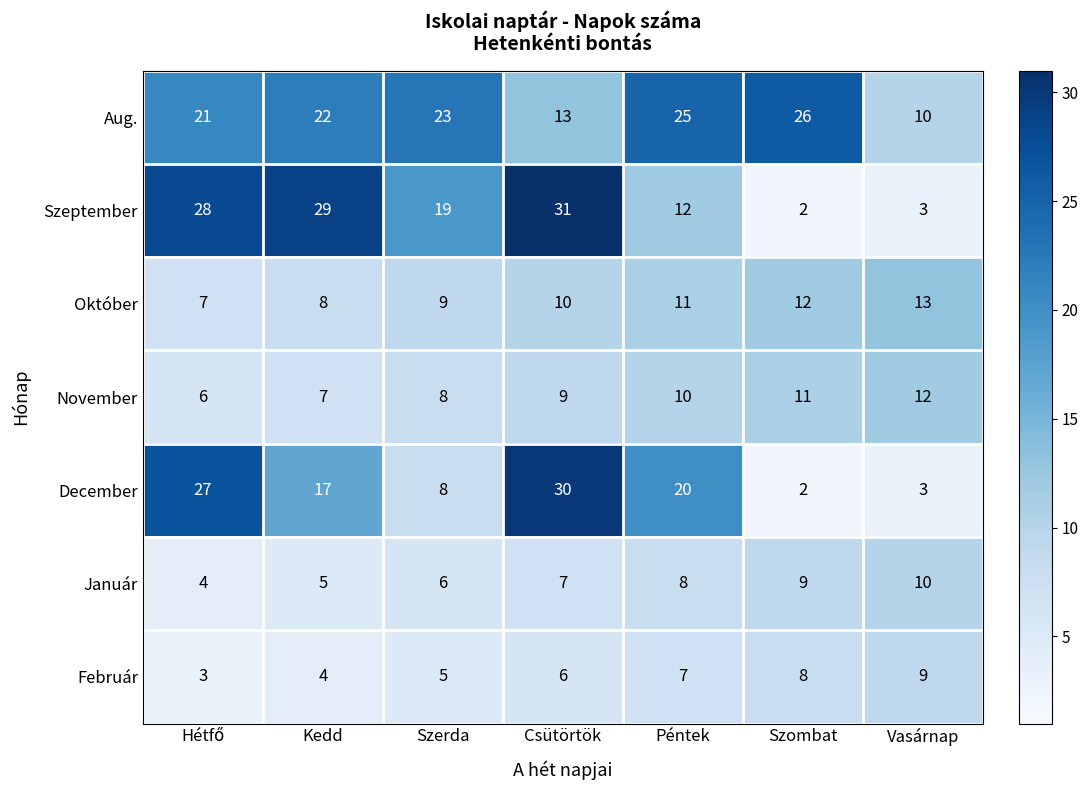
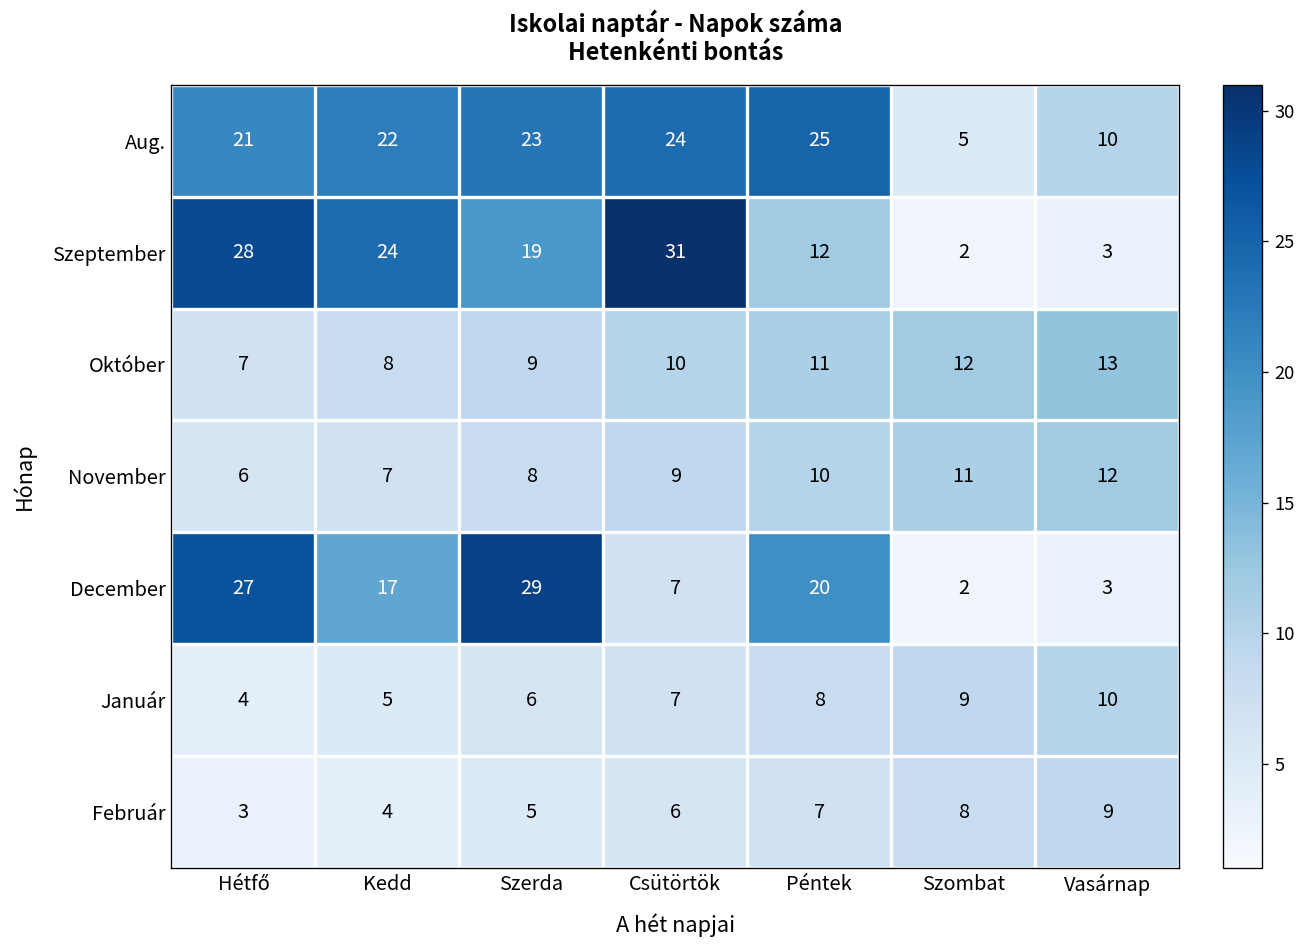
Aug., Csütörtök: 13 -> 24
Aug., Szombat: 26 -> 5
Szeptember, Kedd: 29 -> 24
December, Szerda: 8 -> 29
December, Csütörtök: 30 -> 7
